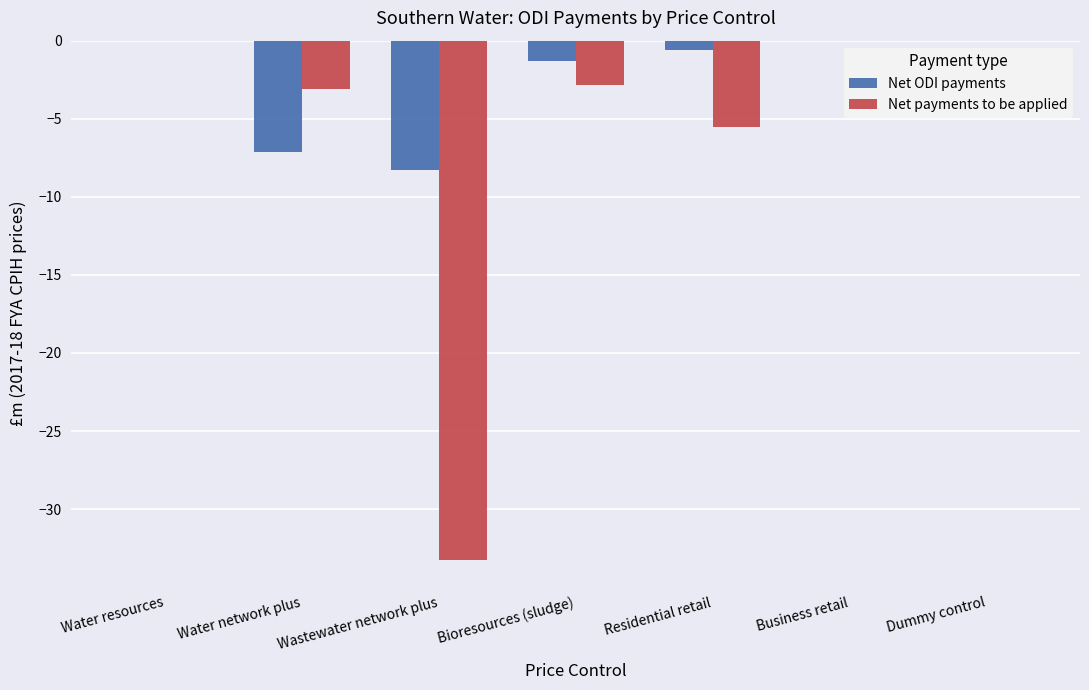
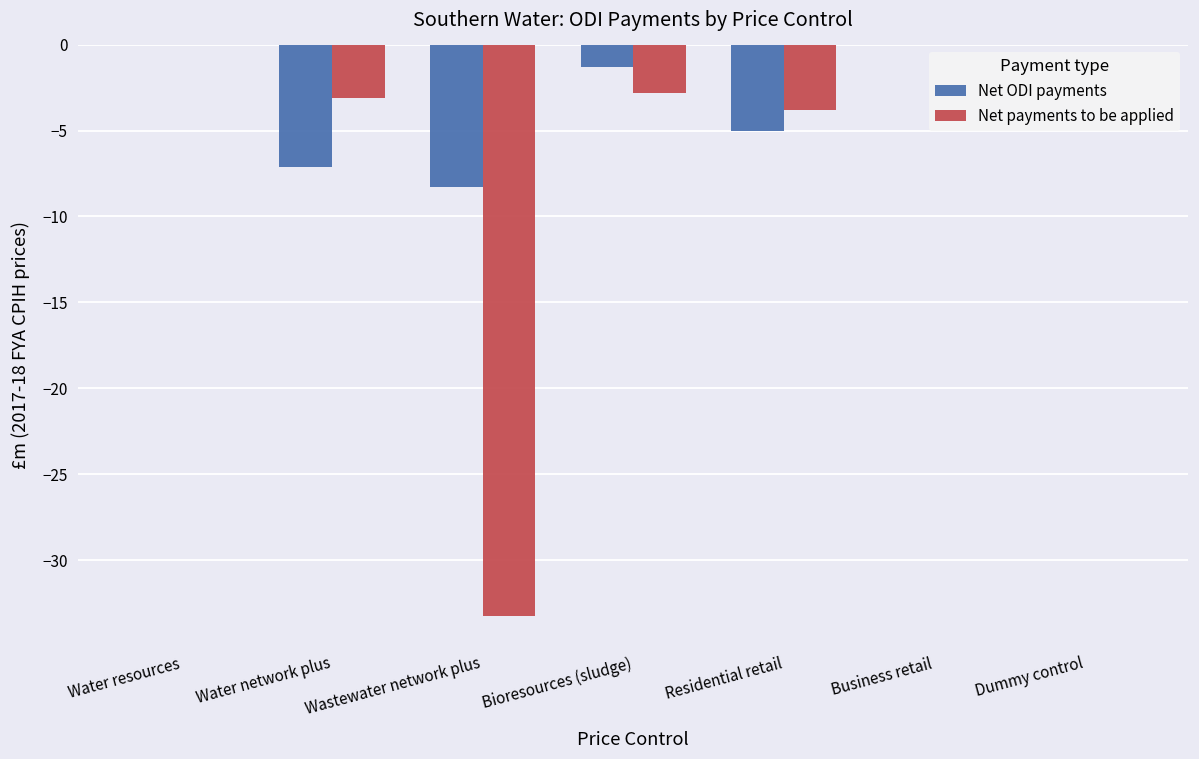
Net ODI payments, Residential retail: -0.6 -> -5.0
Net payments to be applied, Residential retail: -5.5 -> -3.8
